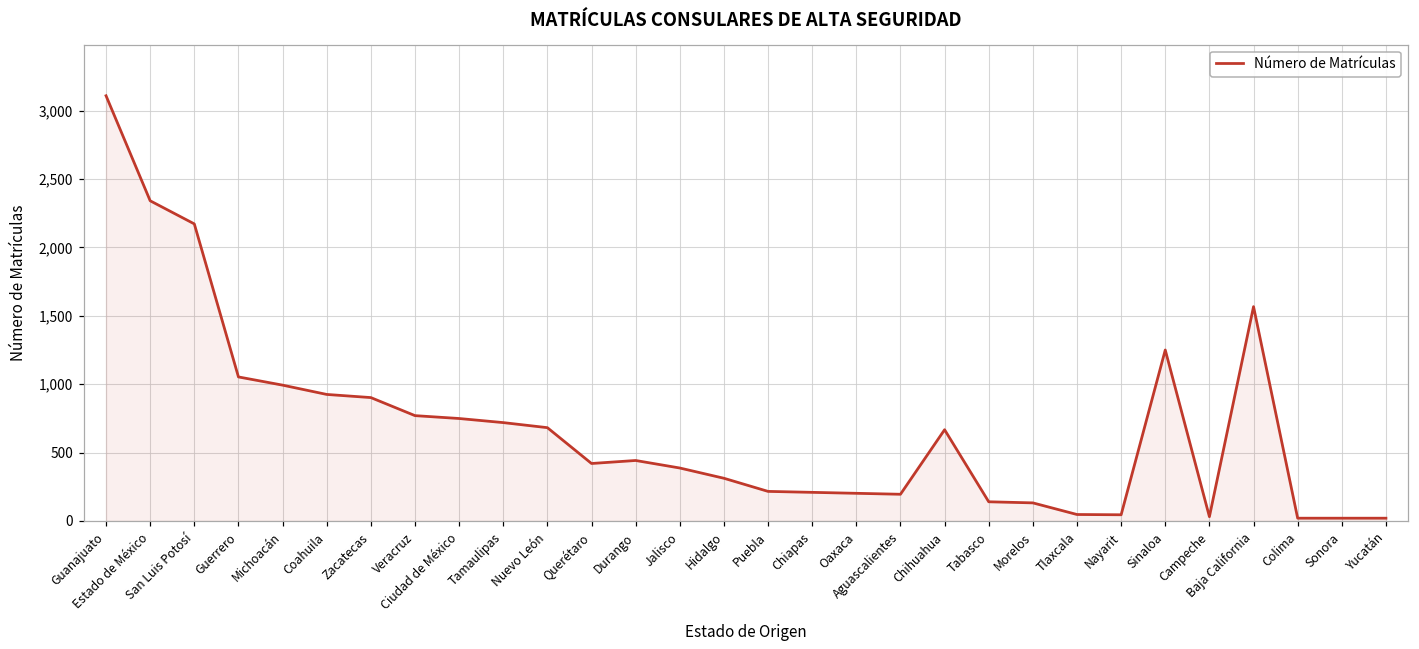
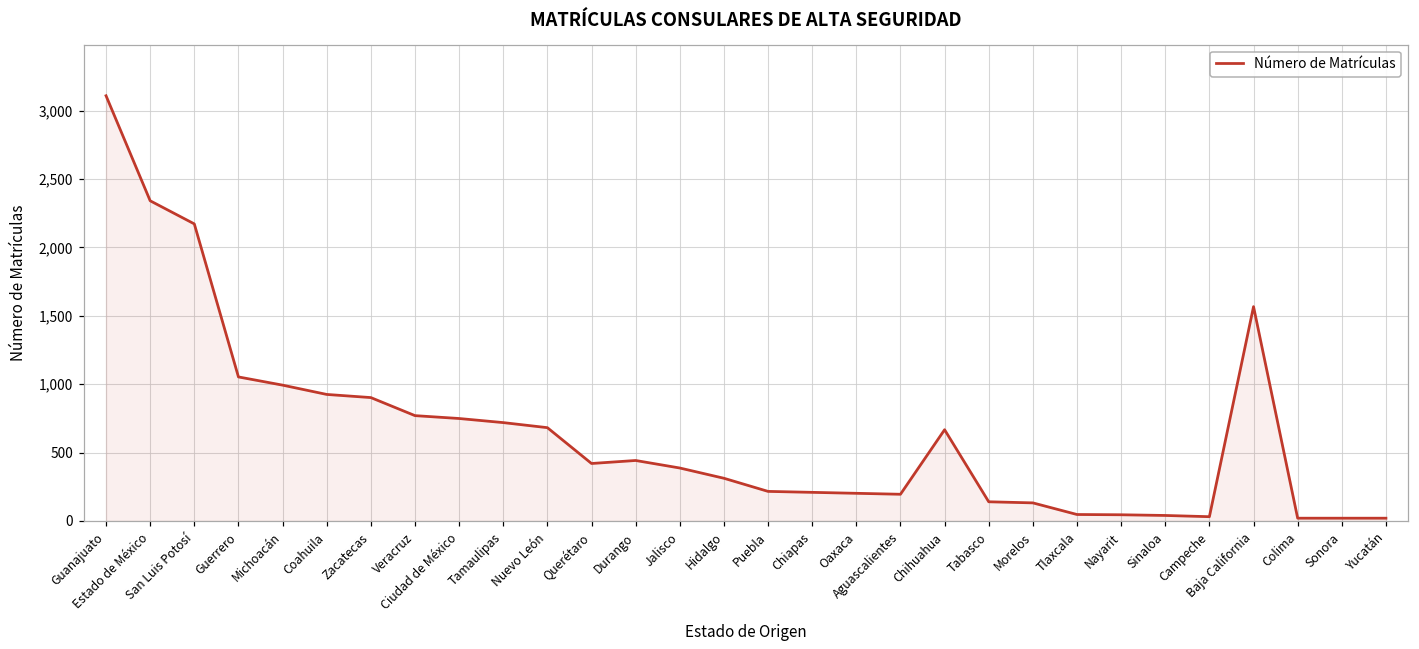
Sinaloa: 1,250 -> 40
